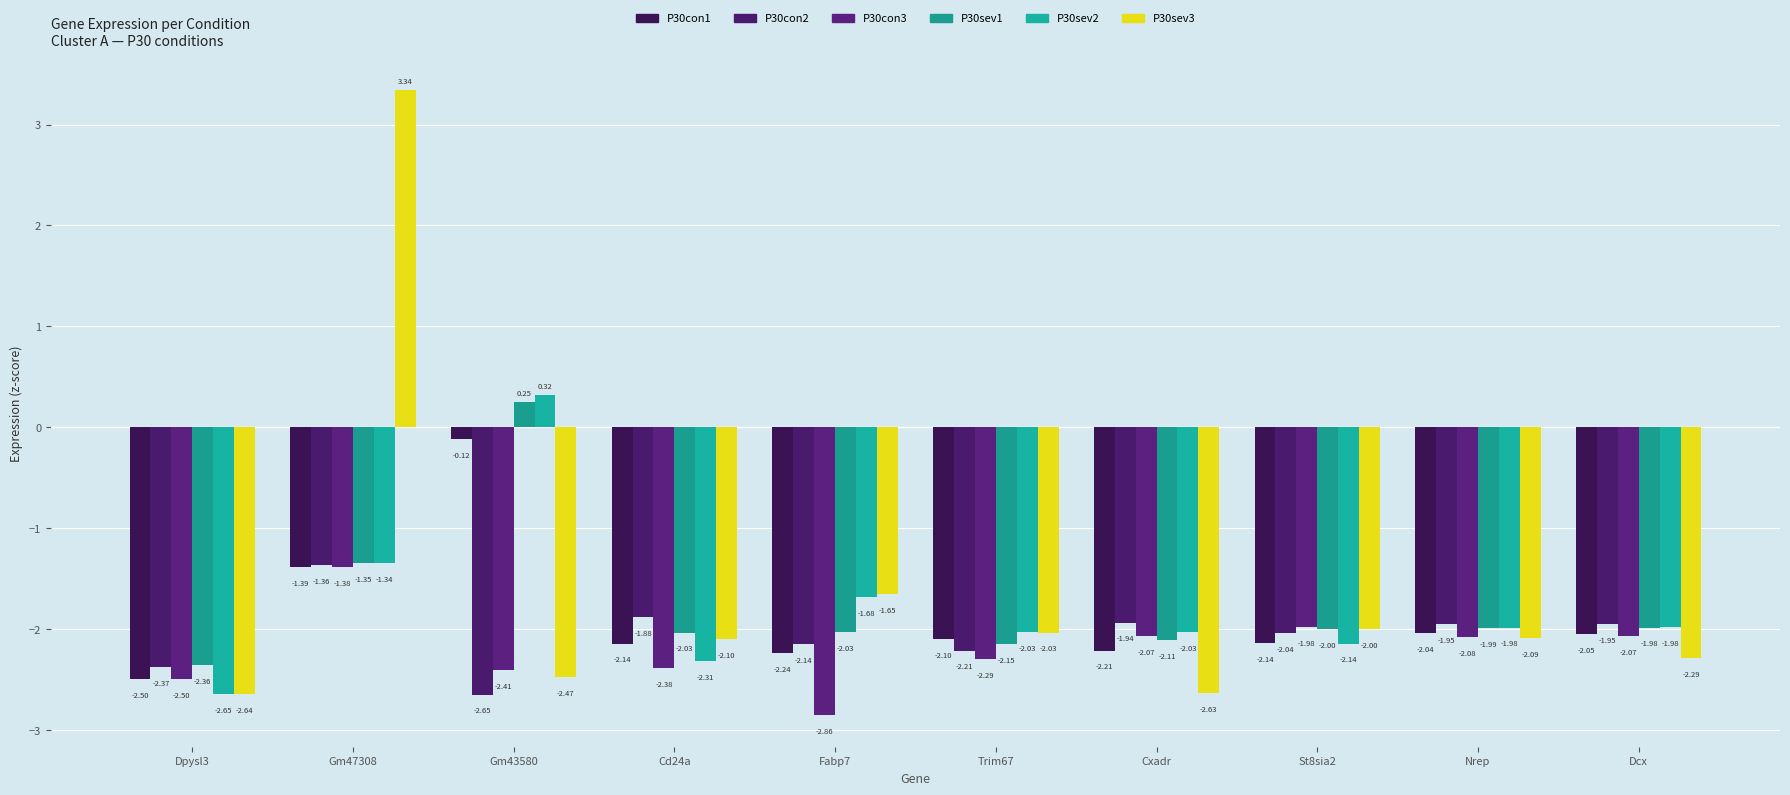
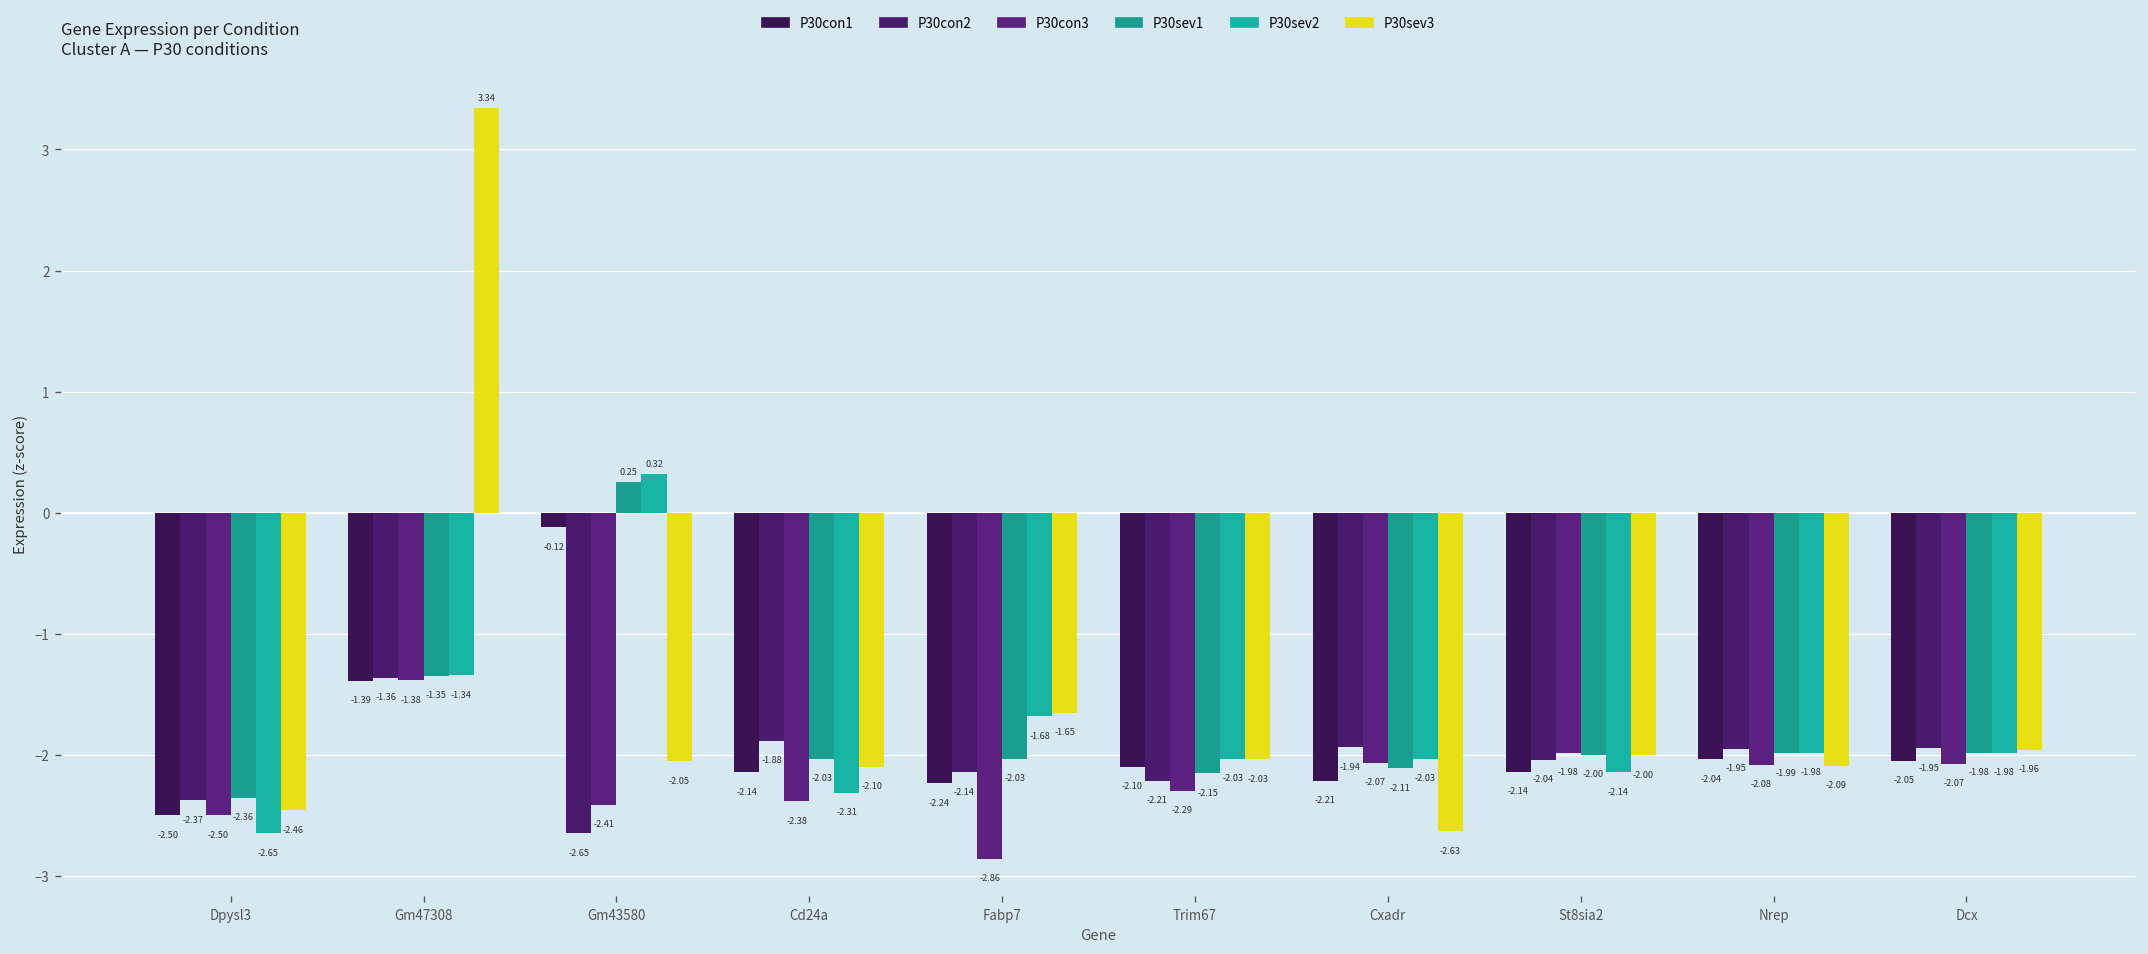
P30sev3, Dpysl3: -2.64 -> -2.46
P30sev3, Gm43580: -2.47 -> -2.05
P30sev3, Dcx: -2.29 -> -1.96
